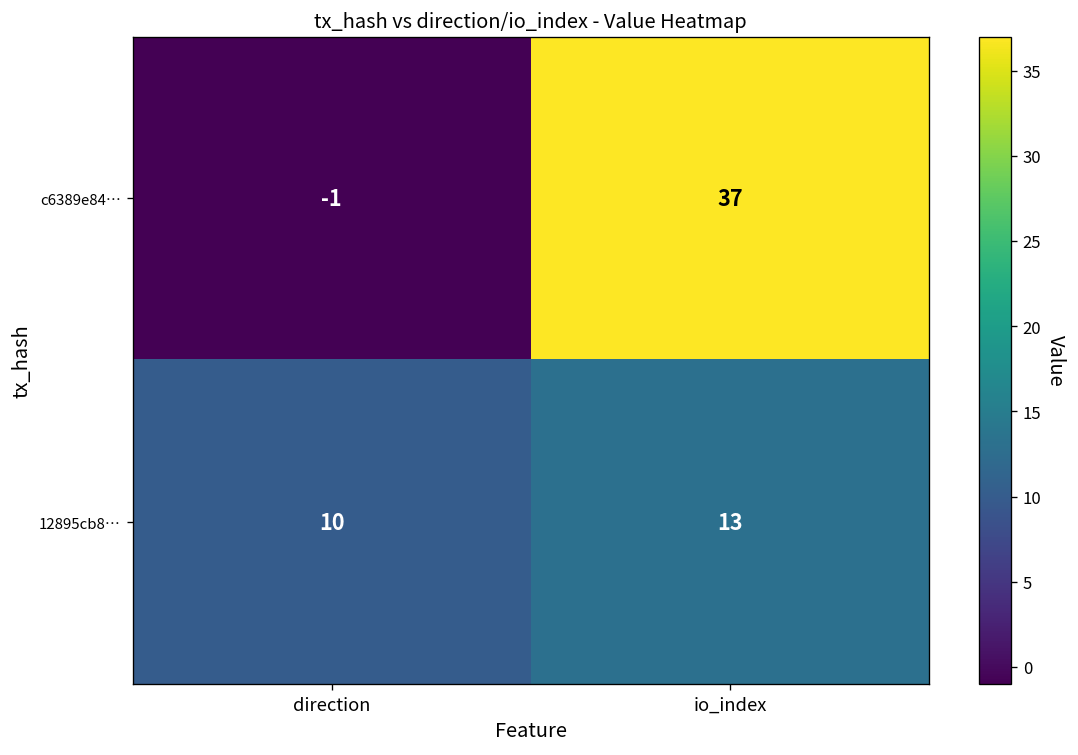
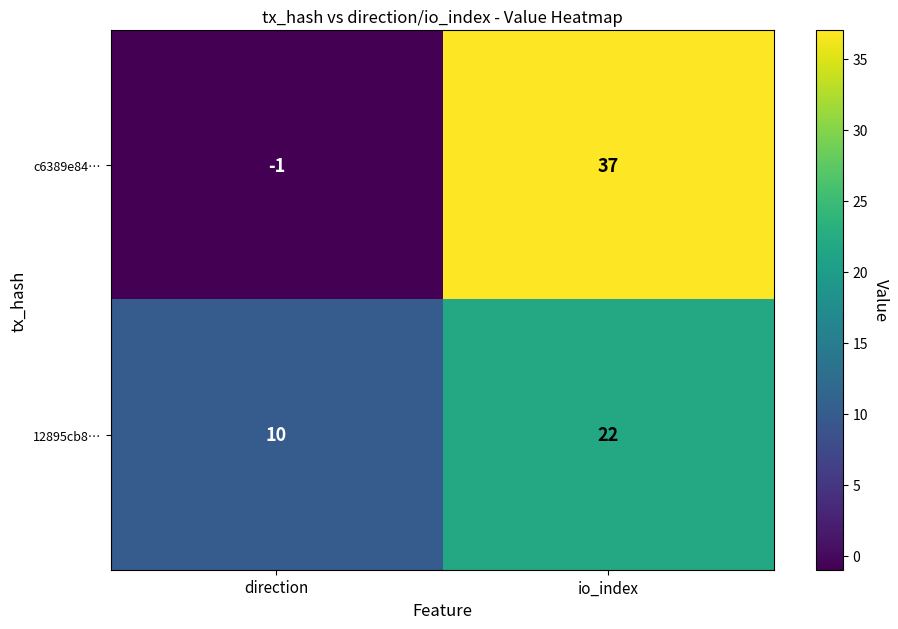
12895cb8…, io_index: 13 -> 22
